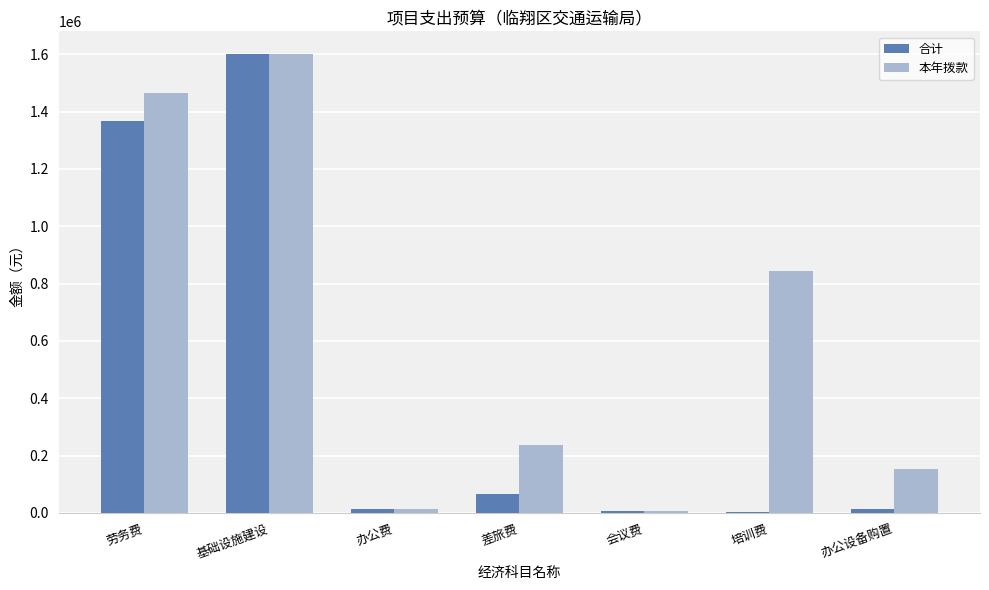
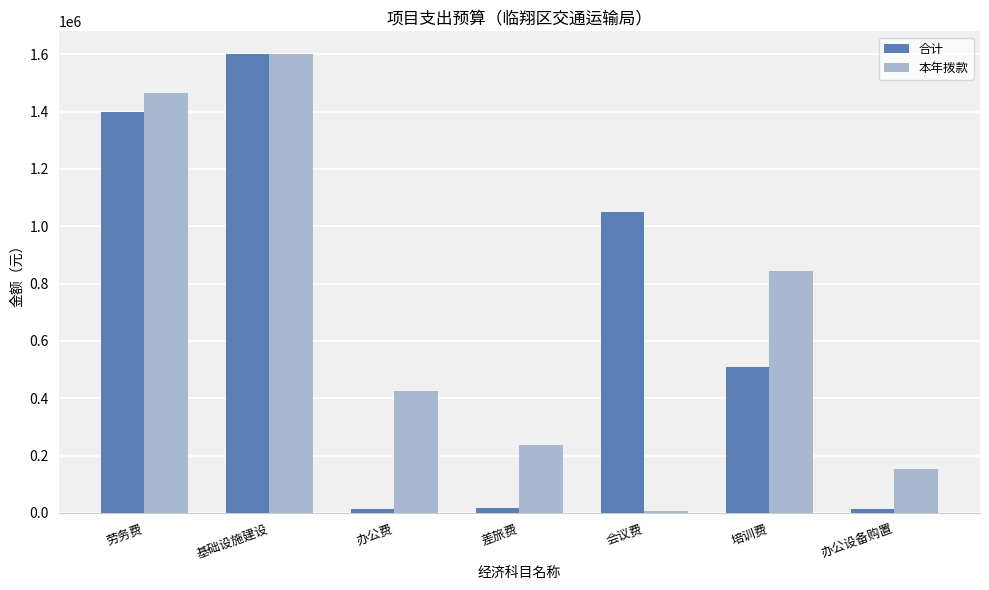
合计, 劳务费: 1370000 -> 1400000
本年拨款, 办公费: 10000 -> 430000
合计, 差旅费: 60000 -> 20000
合计, 会议费: 10000 -> 1050000
合计, 培训费: 0 -> 510000
